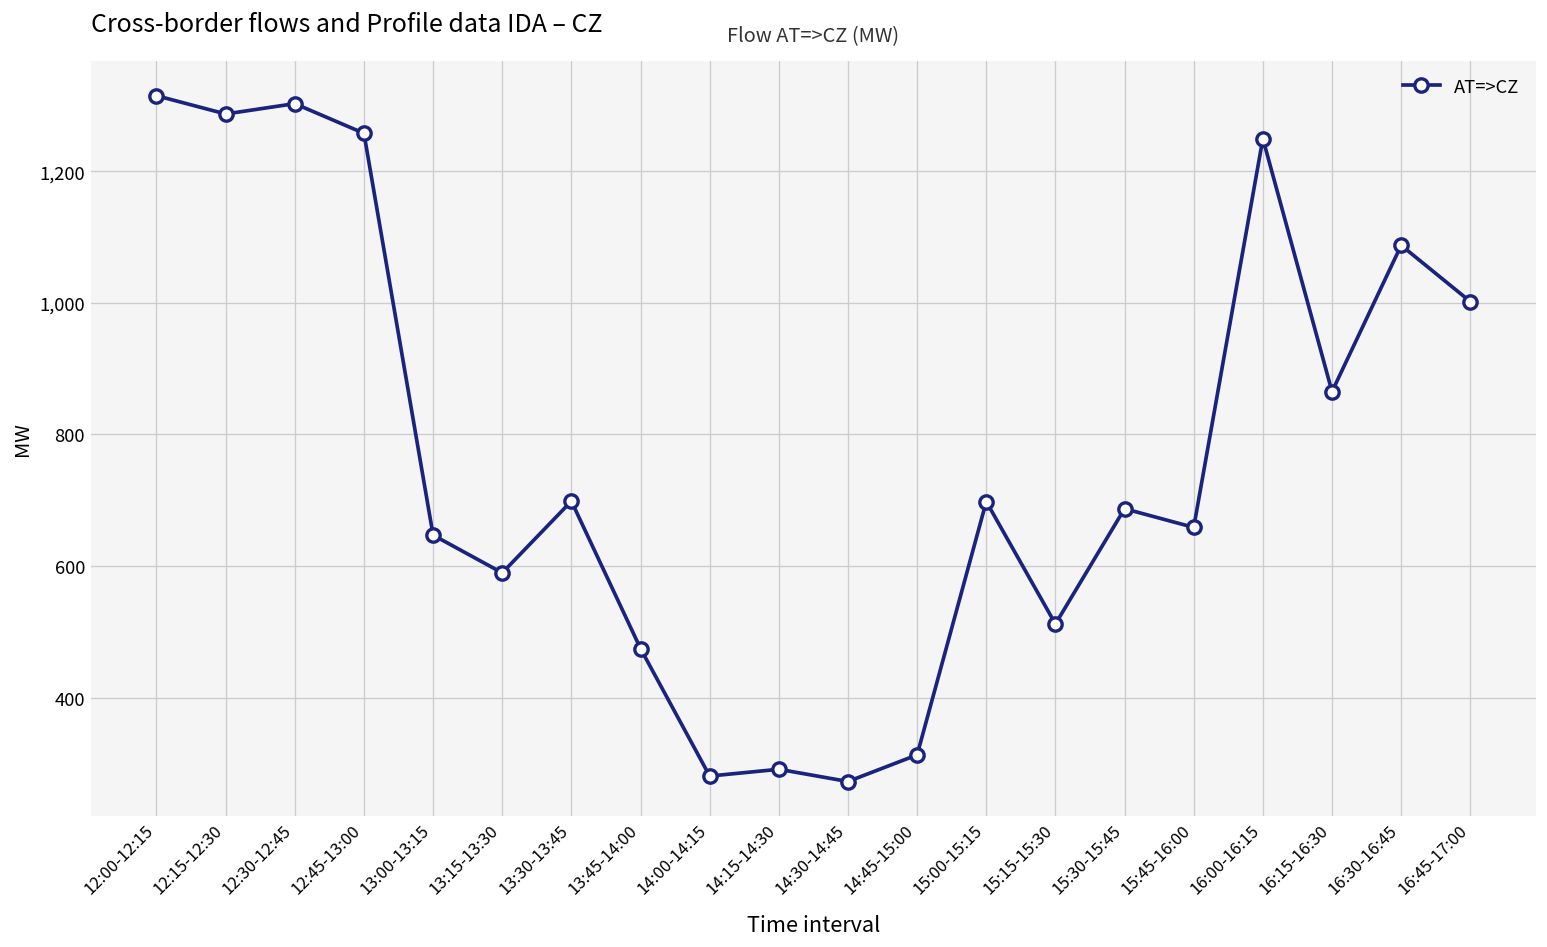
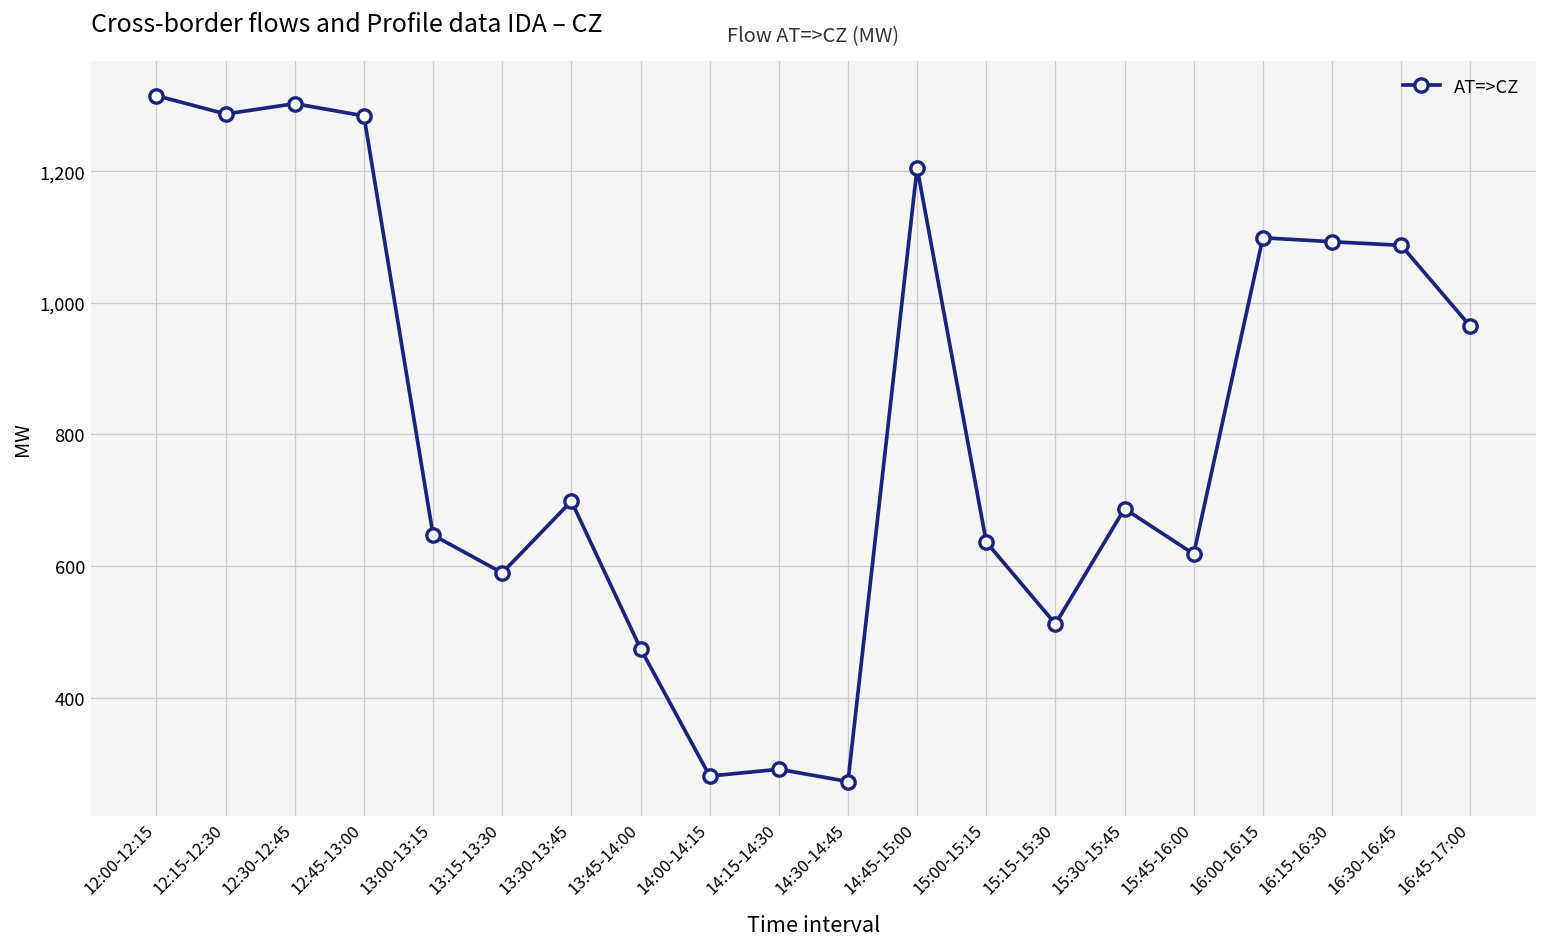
12:45-13:00: 1,260 -> 1,280
14:45-15:00: 310 -> 1,210
15:00-15:15: 700 -> 640
15:45-16:00: 660 -> 620
16:00-16:15: 1,250 -> 1,100
16:15-16:30: 870 -> 1,090
16:45-17:00: 1,000 -> 960
